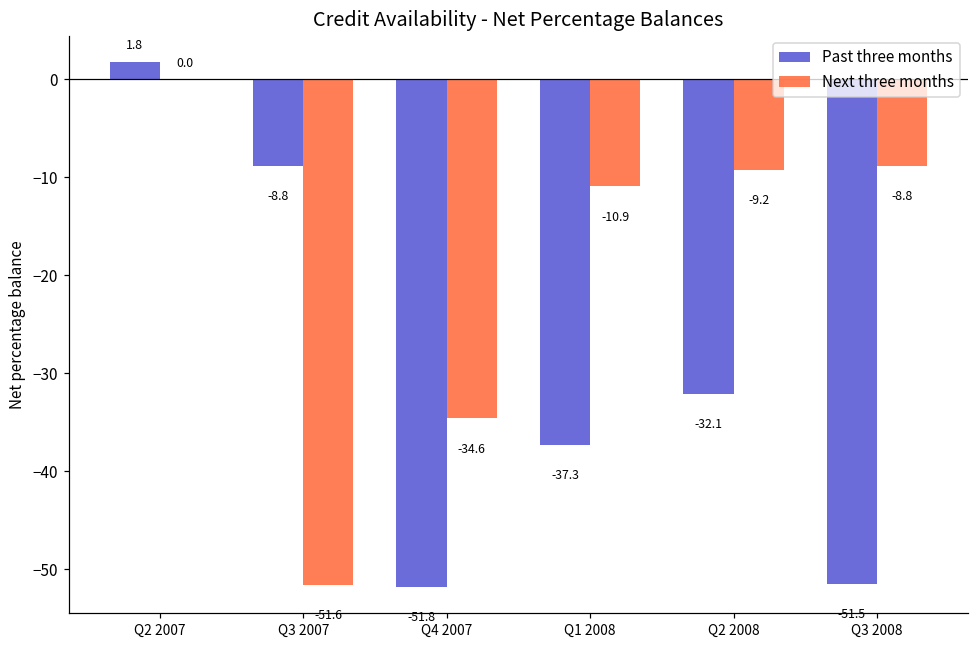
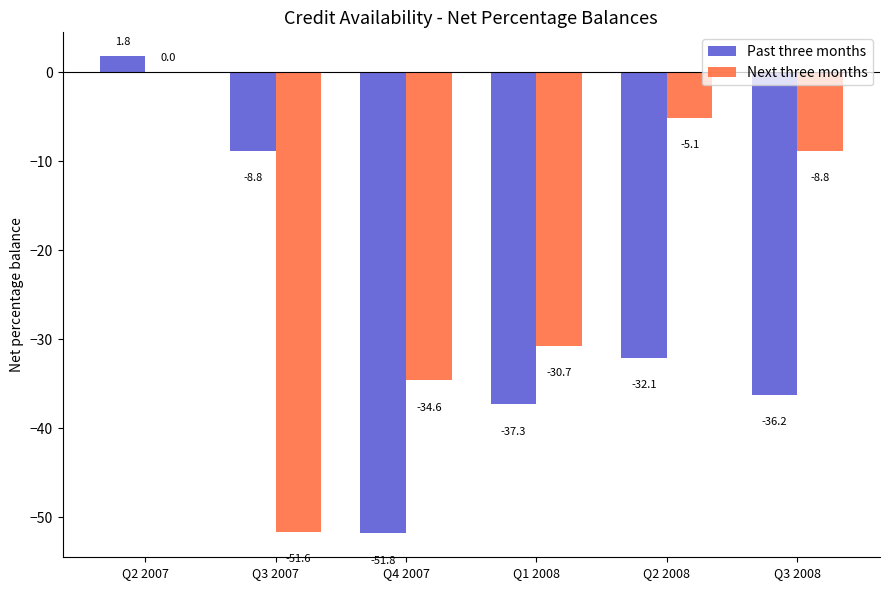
Next three months, Q1 2008: -10.9 -> -30.7
Next three months, Q2 2008: -9.2 -> -5.1
Past three months, Q3 2008: -51.5 -> -36.2
